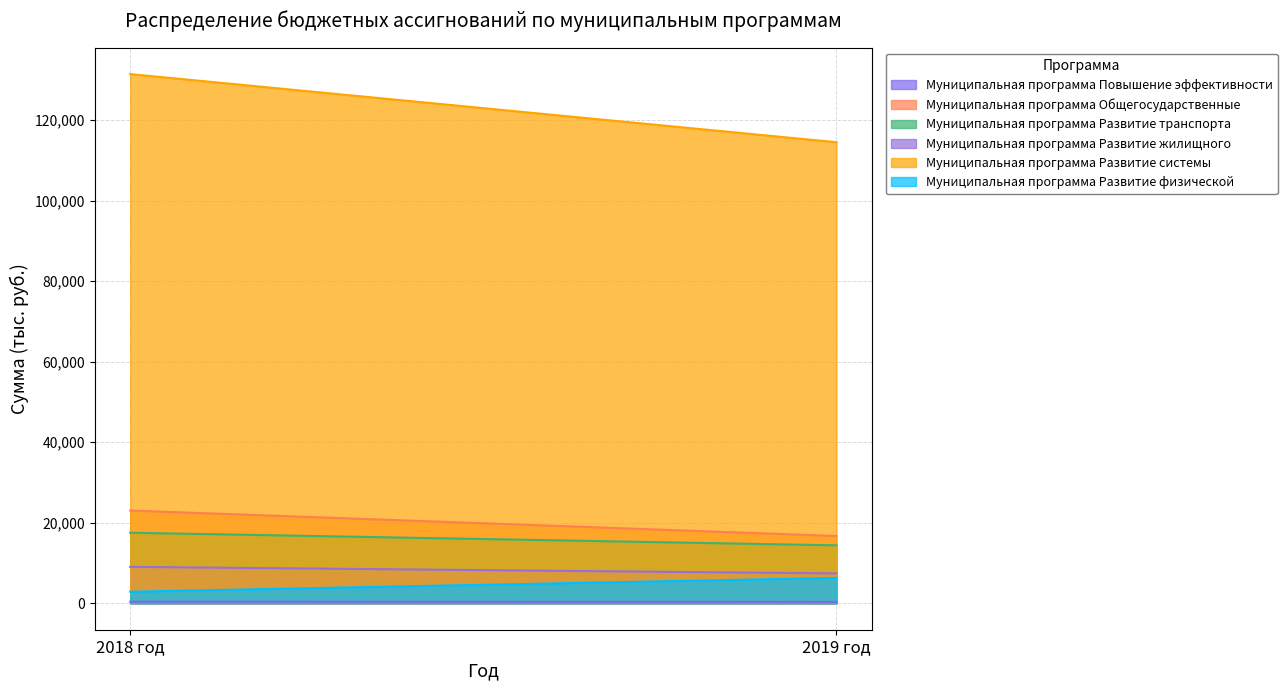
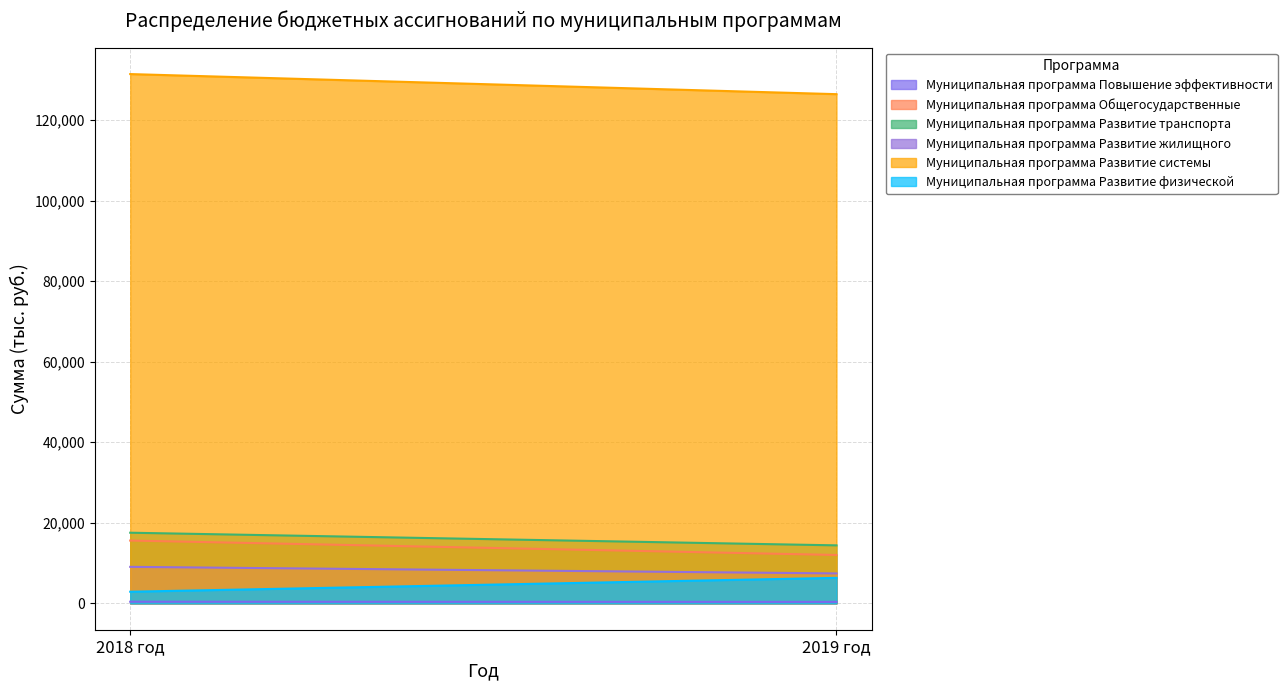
Муниципальная программа Общегосударственные, 2018 год: 23,000 -> 16,000
Муниципальная программа Общегосударственные, 2019 год: 17,000 -> 12,000
Муниципальная программа Развитие системы, 2019 год: 115,000 -> 126,000
